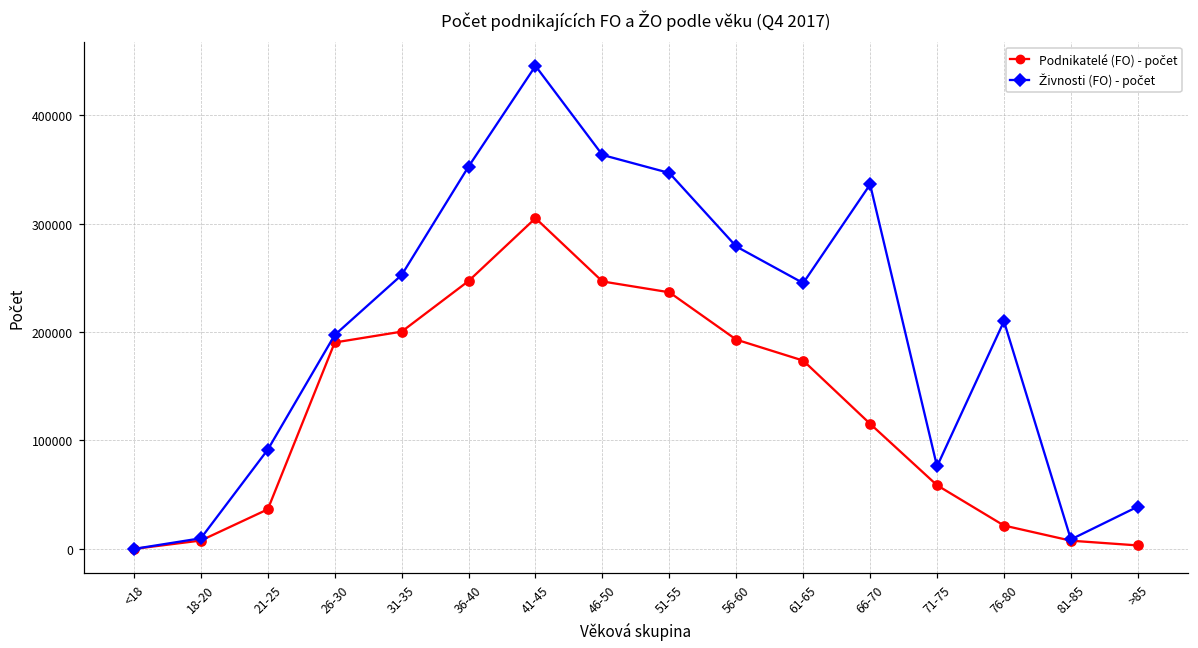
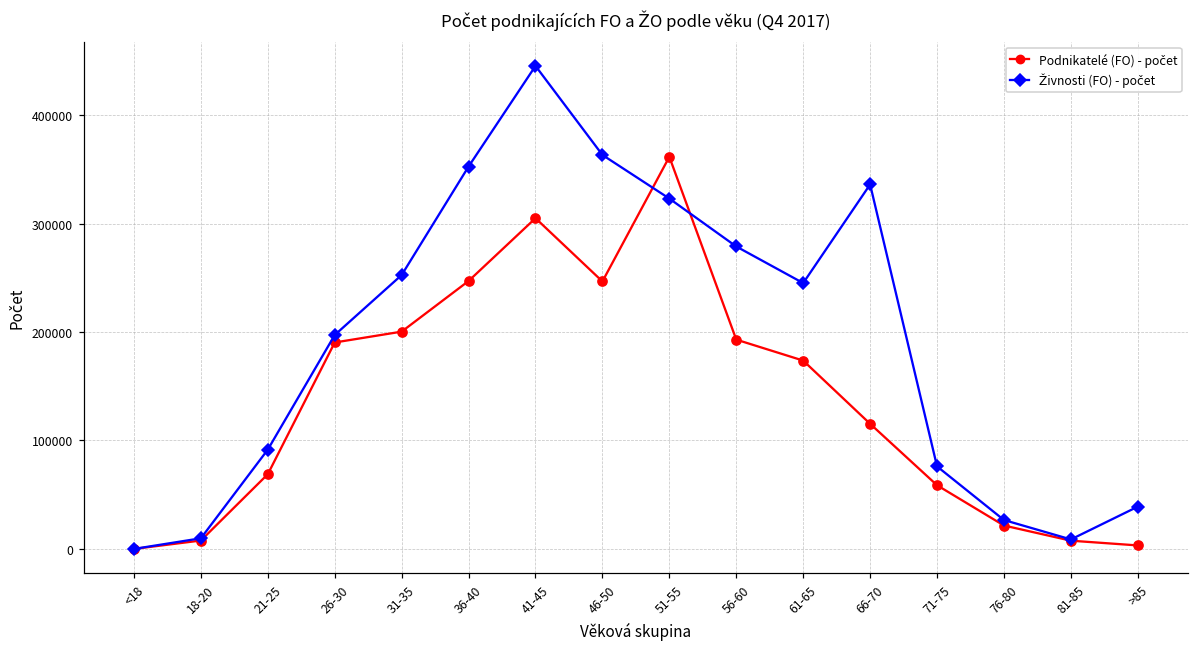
Podnikatelé (FO) - počet, 21-25: 40000 -> 70000
Podnikatelé (FO) - počet, 51-55: 240000 -> 360000
Živnosti (FO) - počet, 51-55: 350000 -> 320000
Živnosti (FO) - počet, 76-80: 210000 -> 30000
